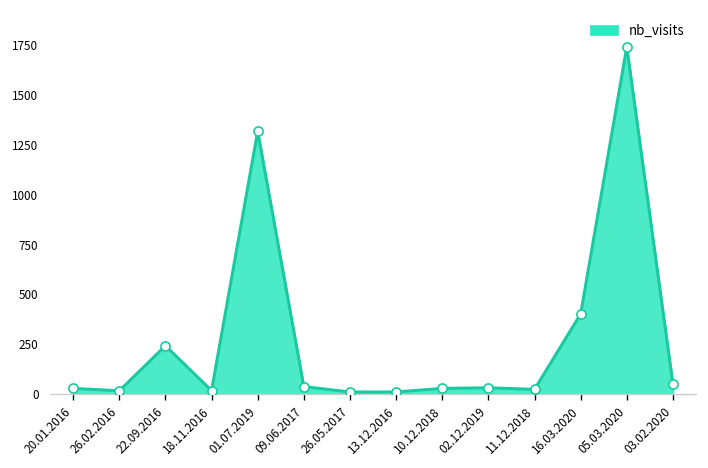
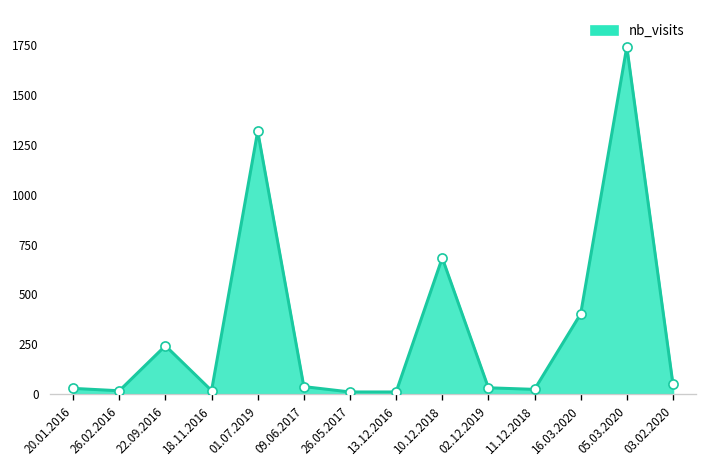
10.12.2018: 30 -> 680
